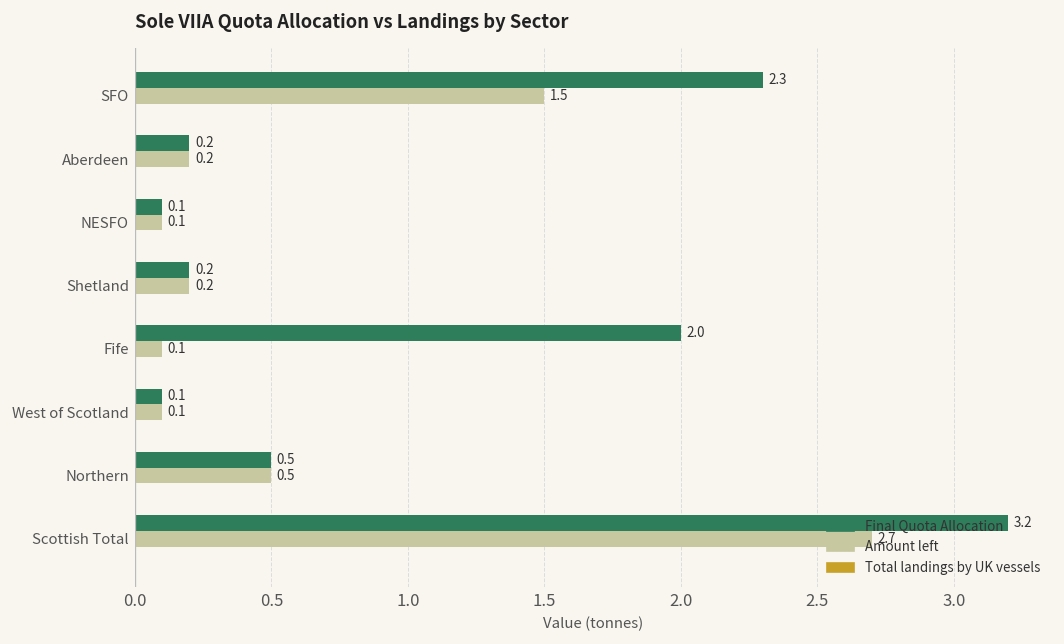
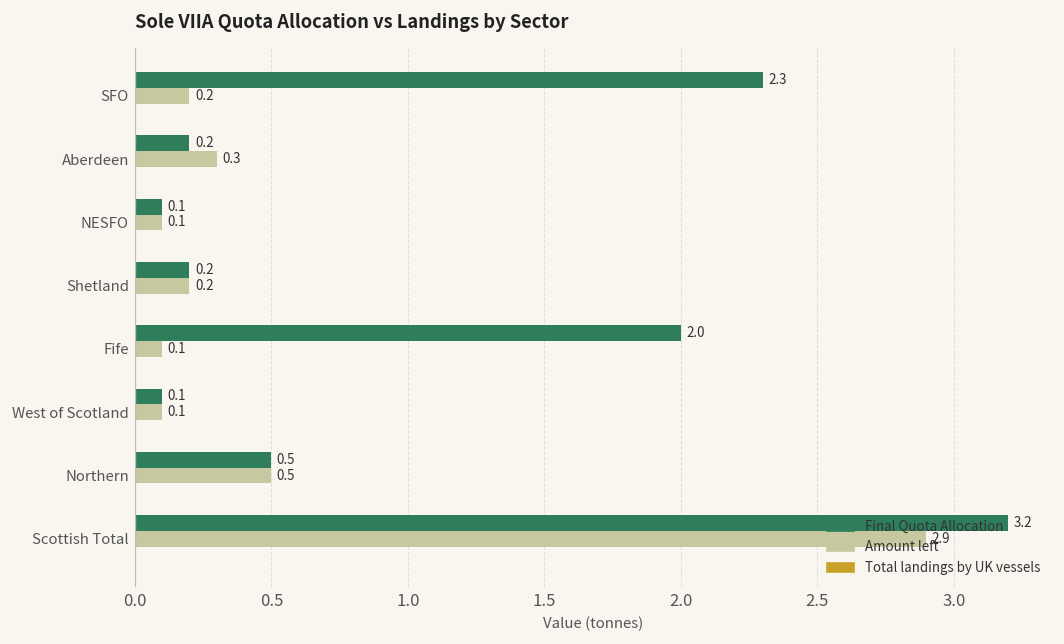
Amount left, SFO: 1.5 -> 0.2
Amount left, Aberdeen: 0.2 -> 0.3
Amount left, Scottish Total: 2.7 -> 2.9
